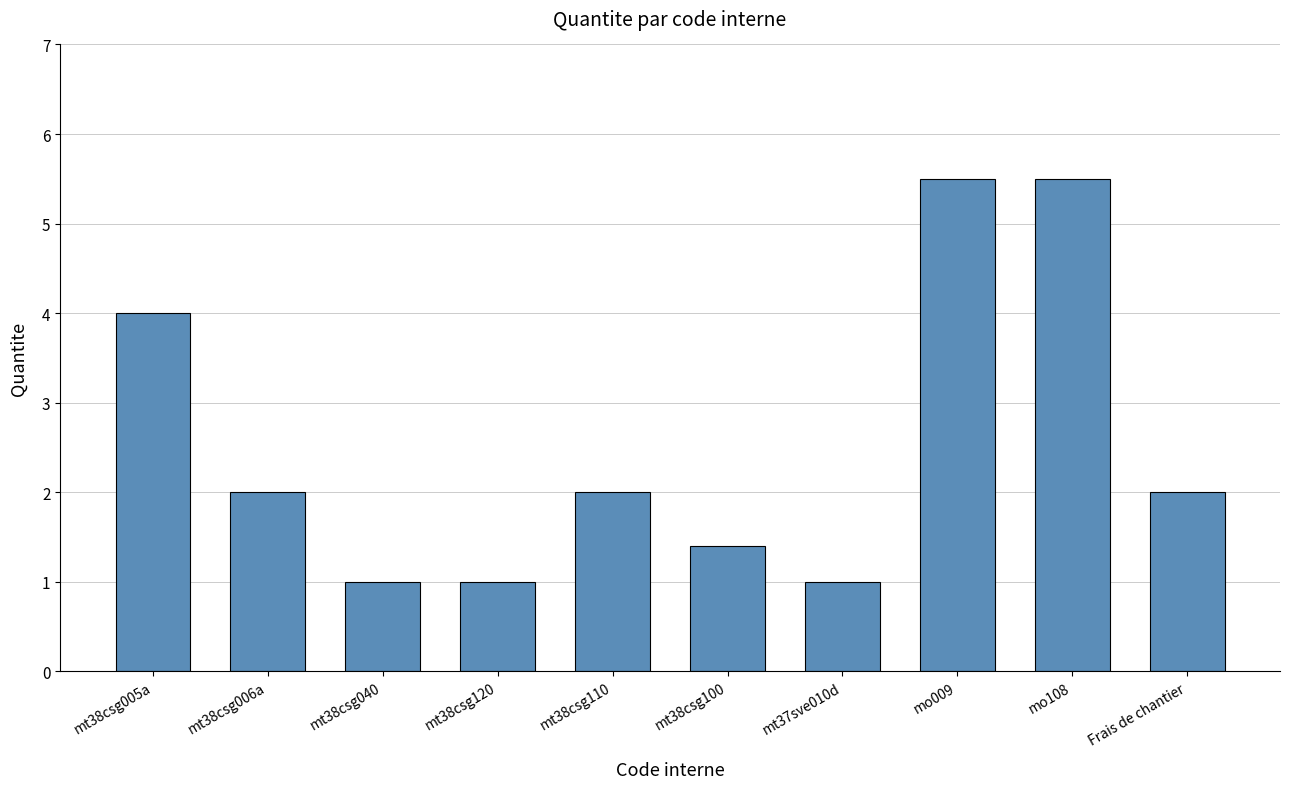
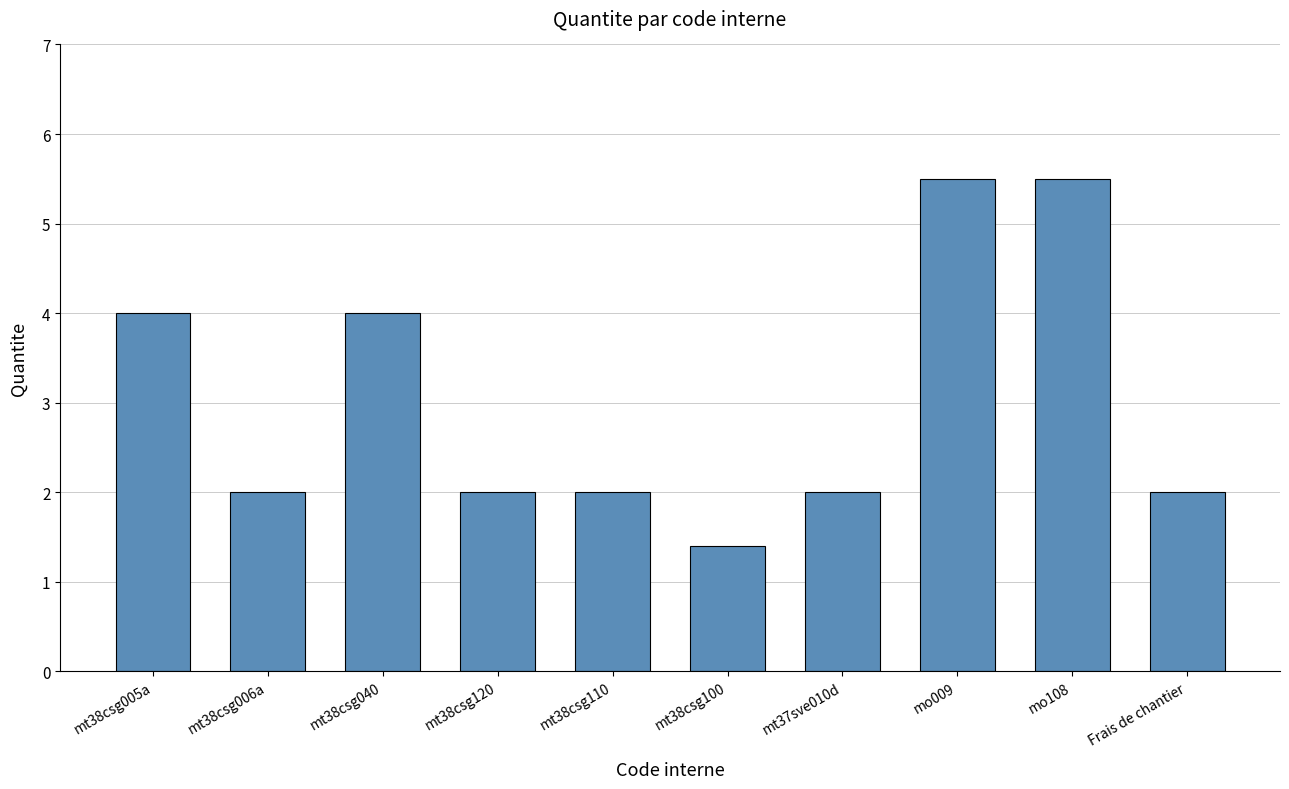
mt38csg040: 1 -> 4
mt38csg120: 1 -> 2
mt37sve010d: 1 -> 2
